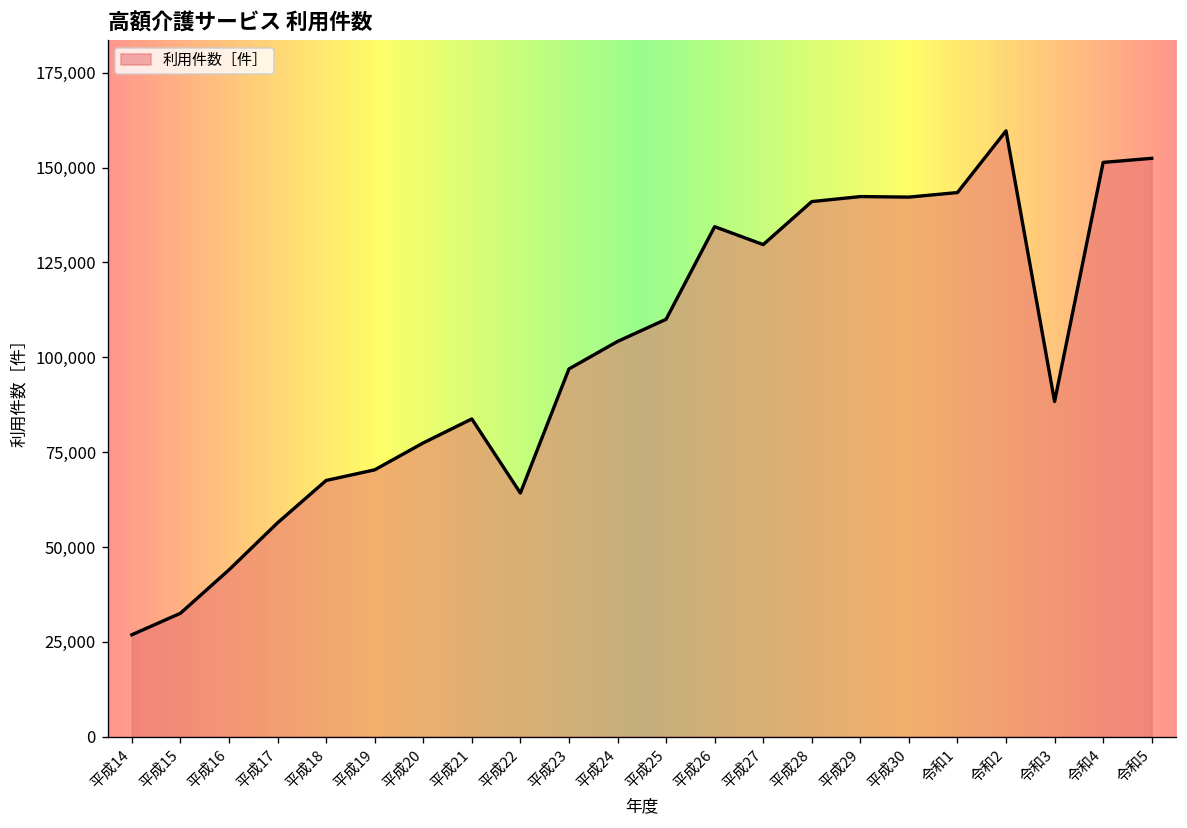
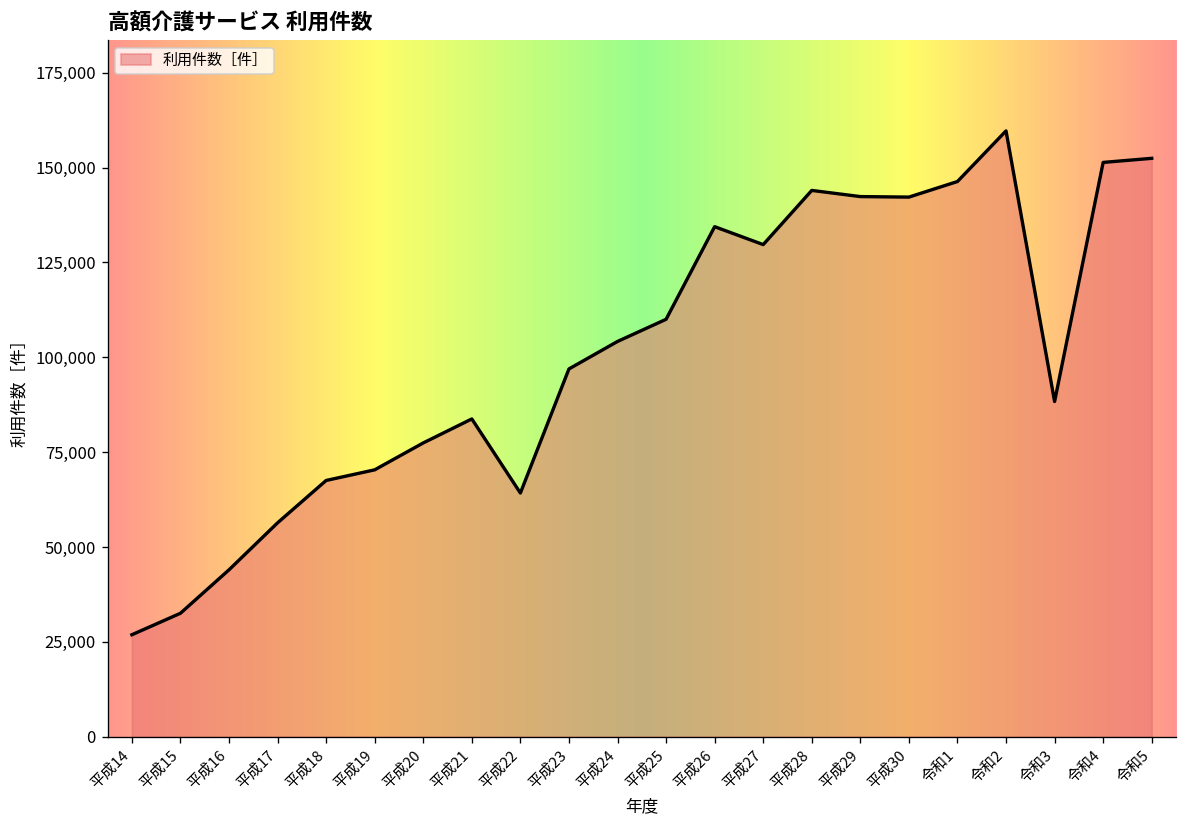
平成28: 141,000 -> 144,000
令和1: 143,000 -> 146,000
